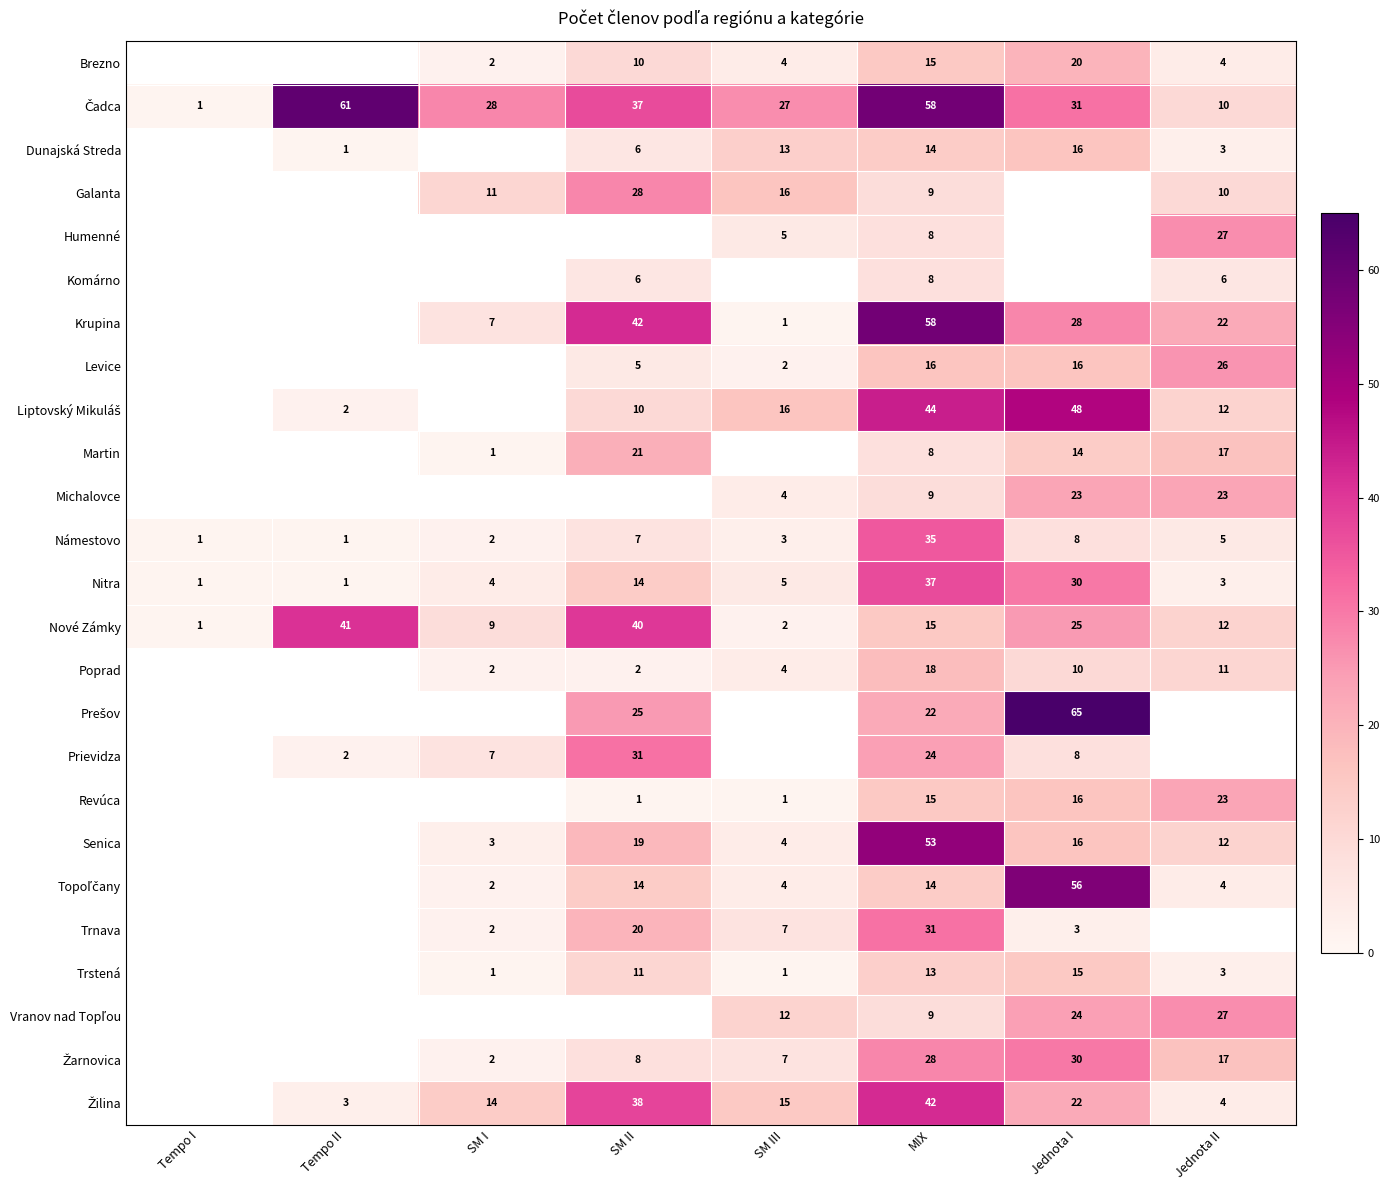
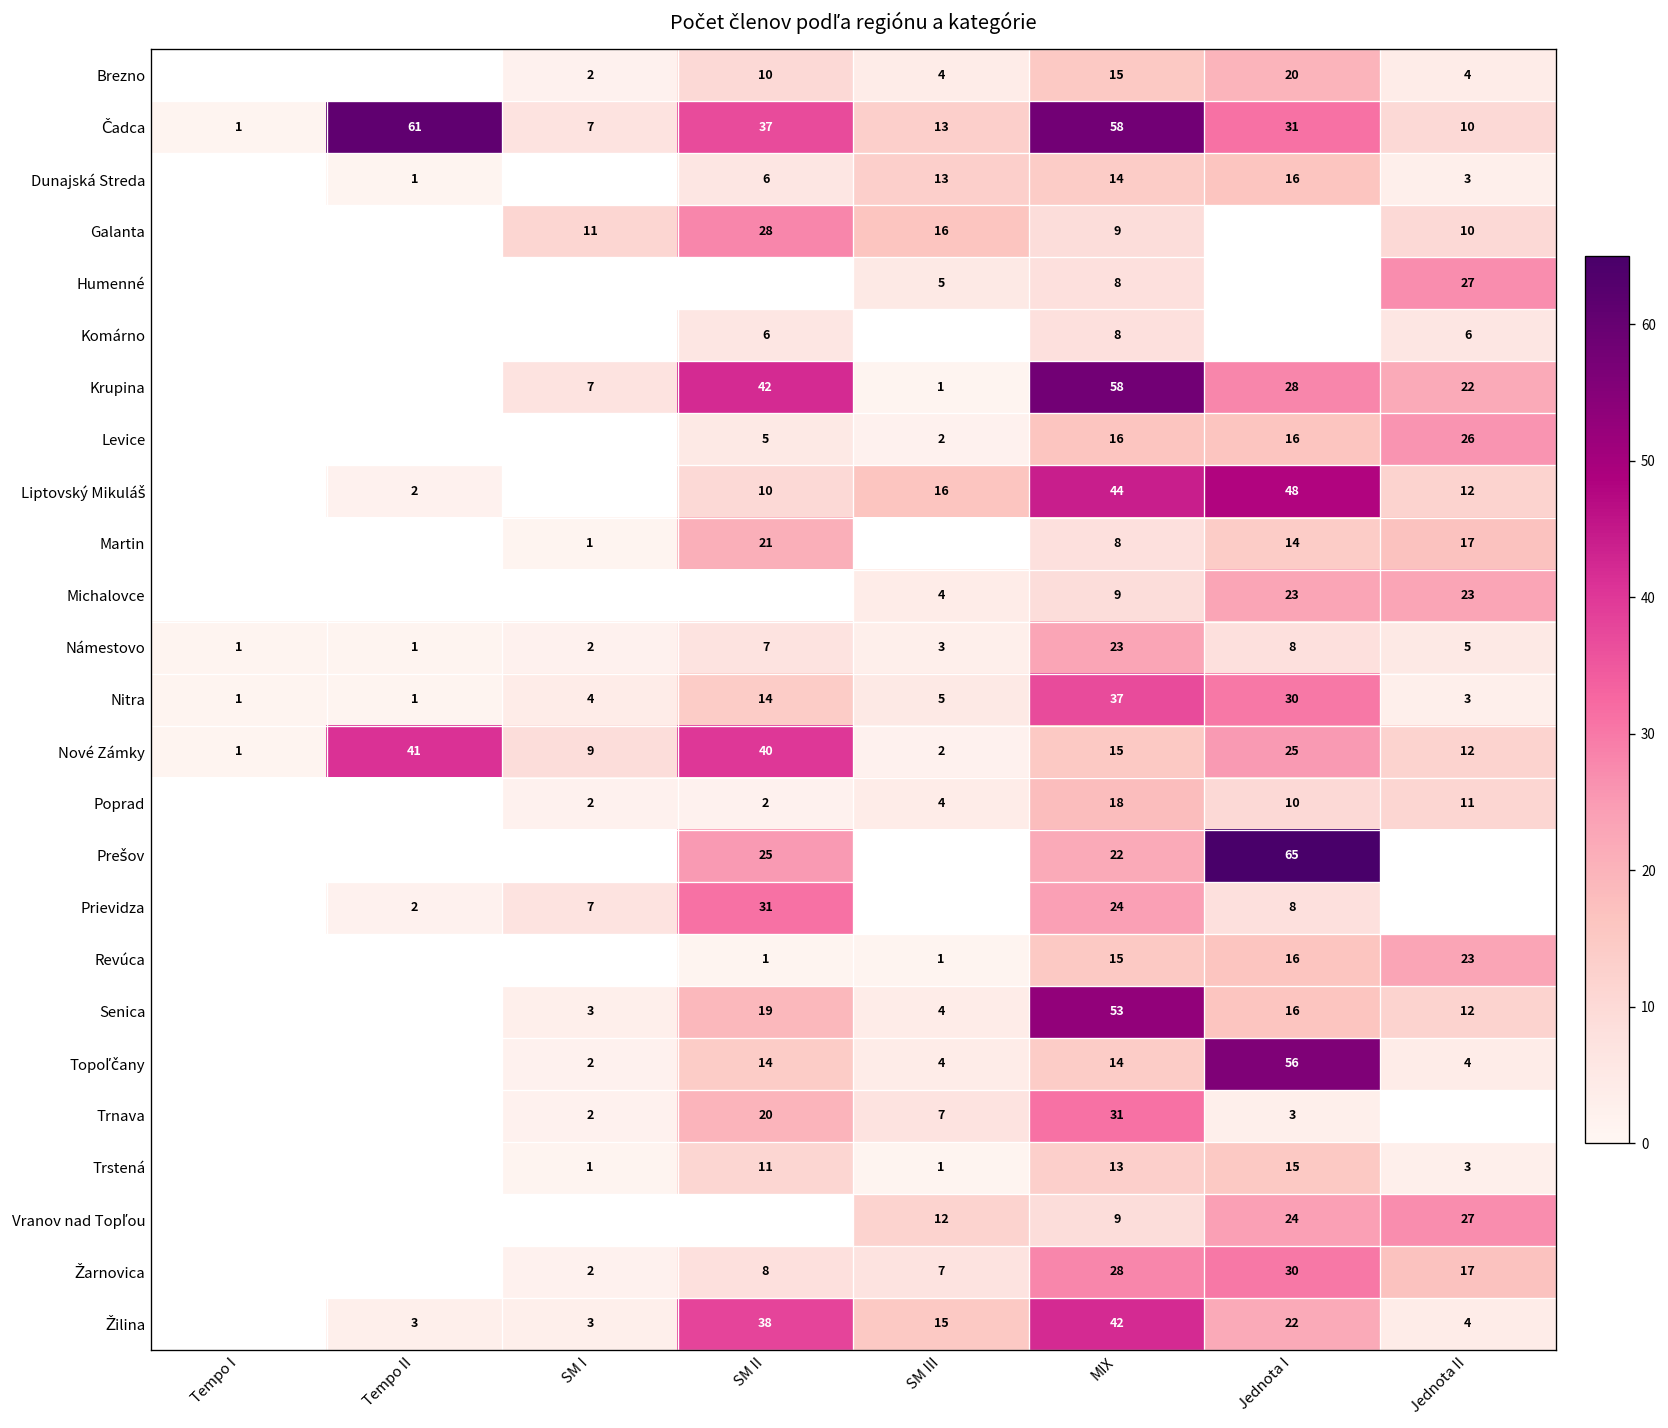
Čadca, SM I: 28 -> 7
Čadca, SM III: 27 -> 13
Námestovo, MIX: 35 -> 23
Žilina, SM I: 14 -> 3
